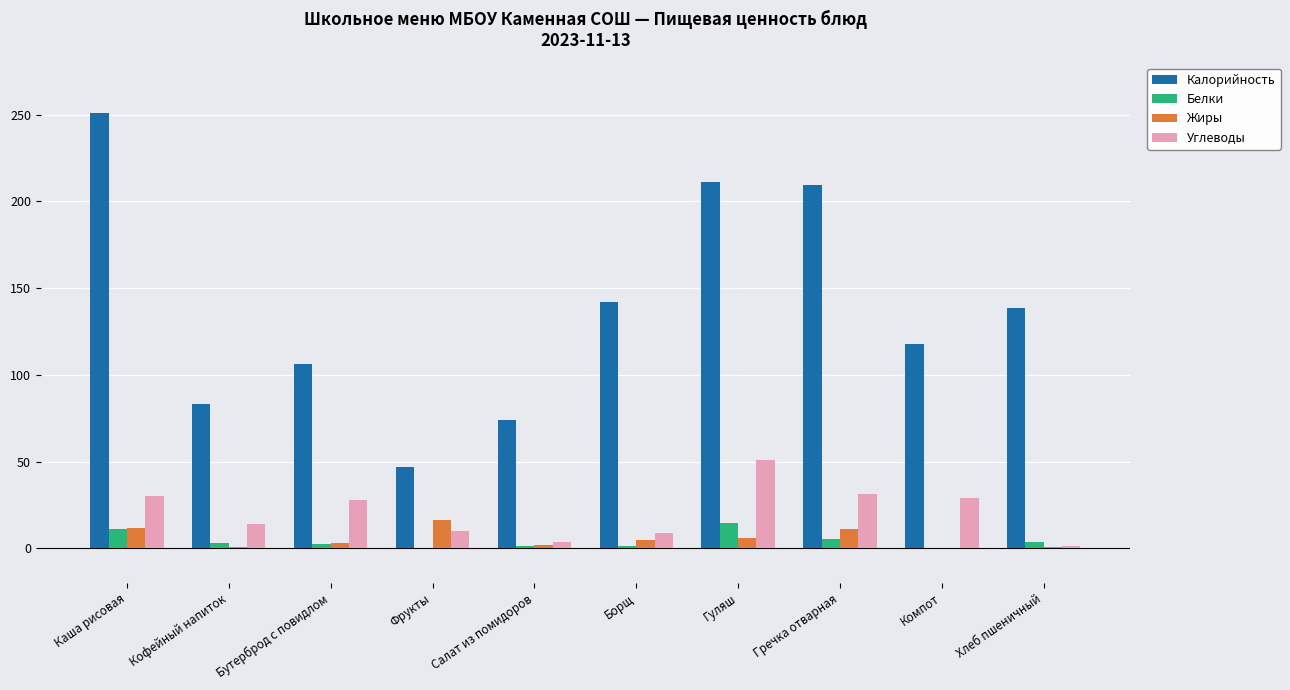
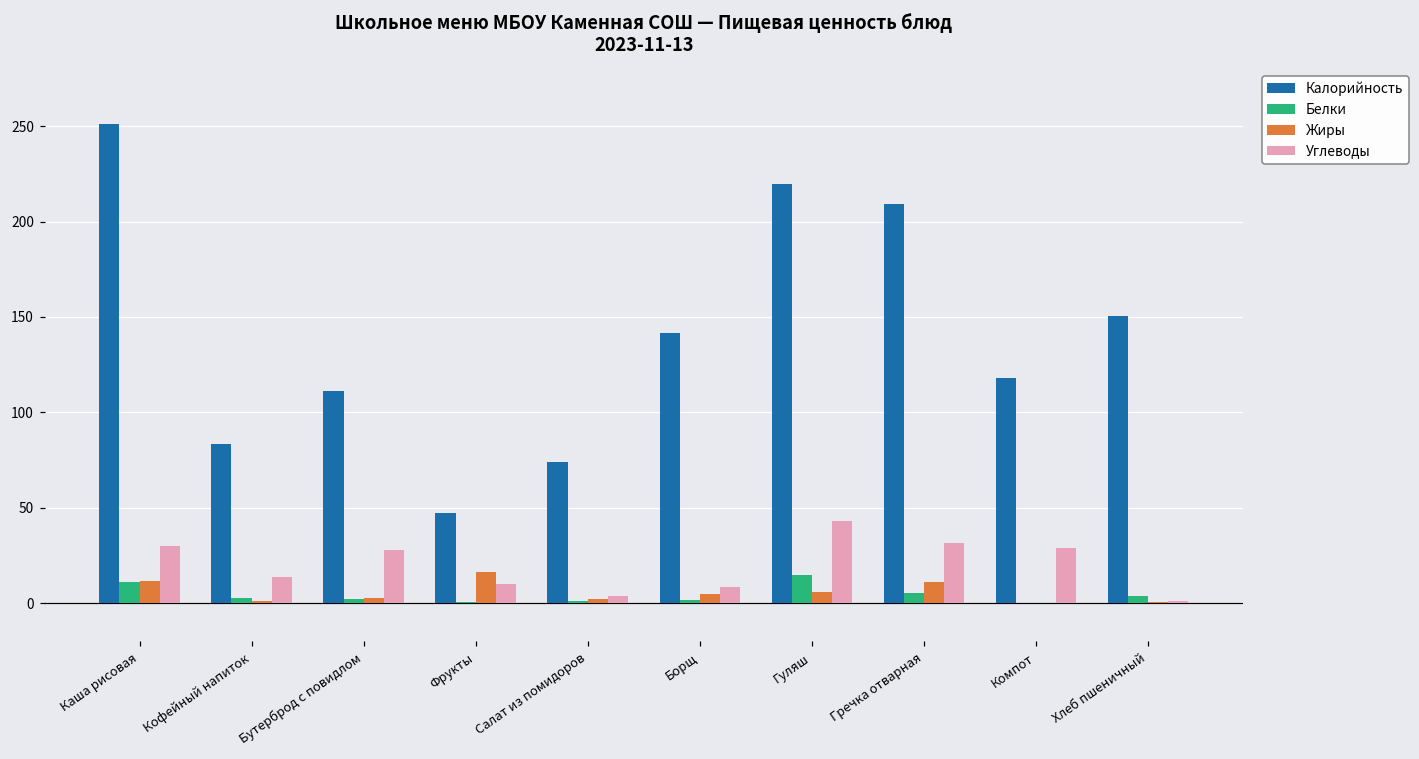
Калорийность, Бутерброд с повидлом: 106 -> 111
Калорийность, Гуляш: 211 -> 220
Углеводы, Гуляш: 51 -> 43
Калорийность, Хлеб пшеничный: 139 -> 150
